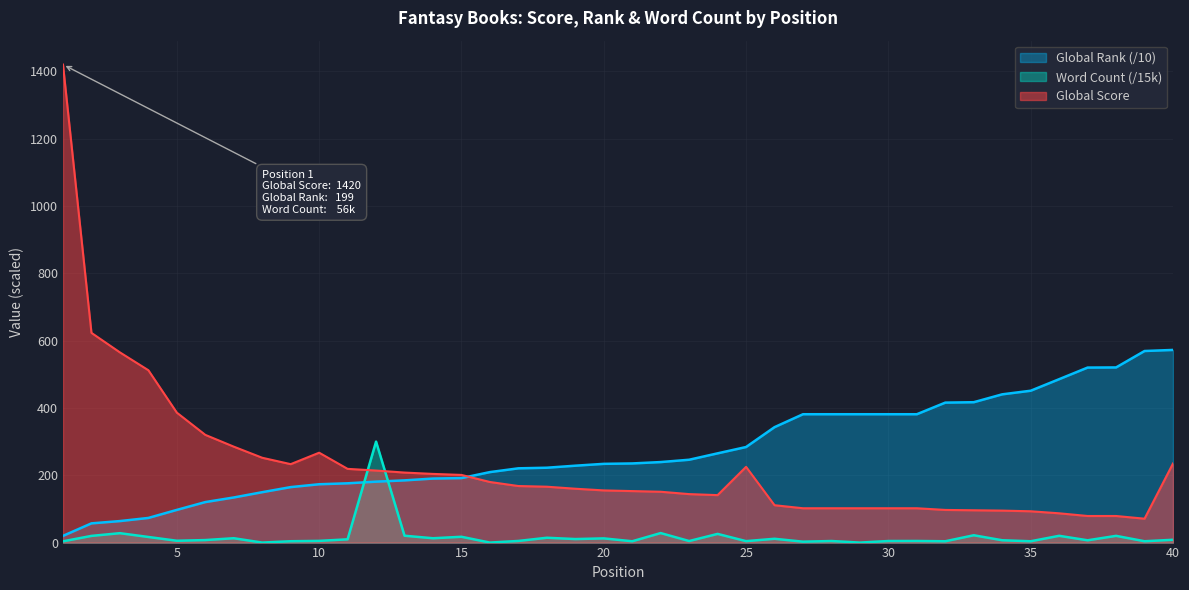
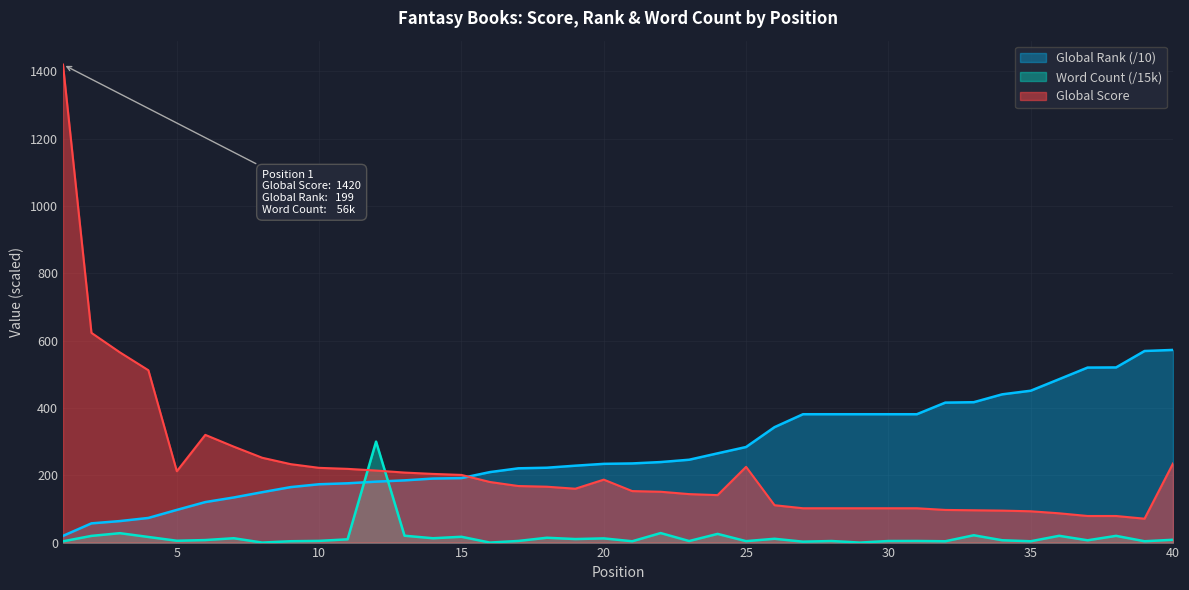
Global Score, 5: 390 -> 210
Global Score, 10: 270 -> 220
Global Score, 20: 160 -> 190
